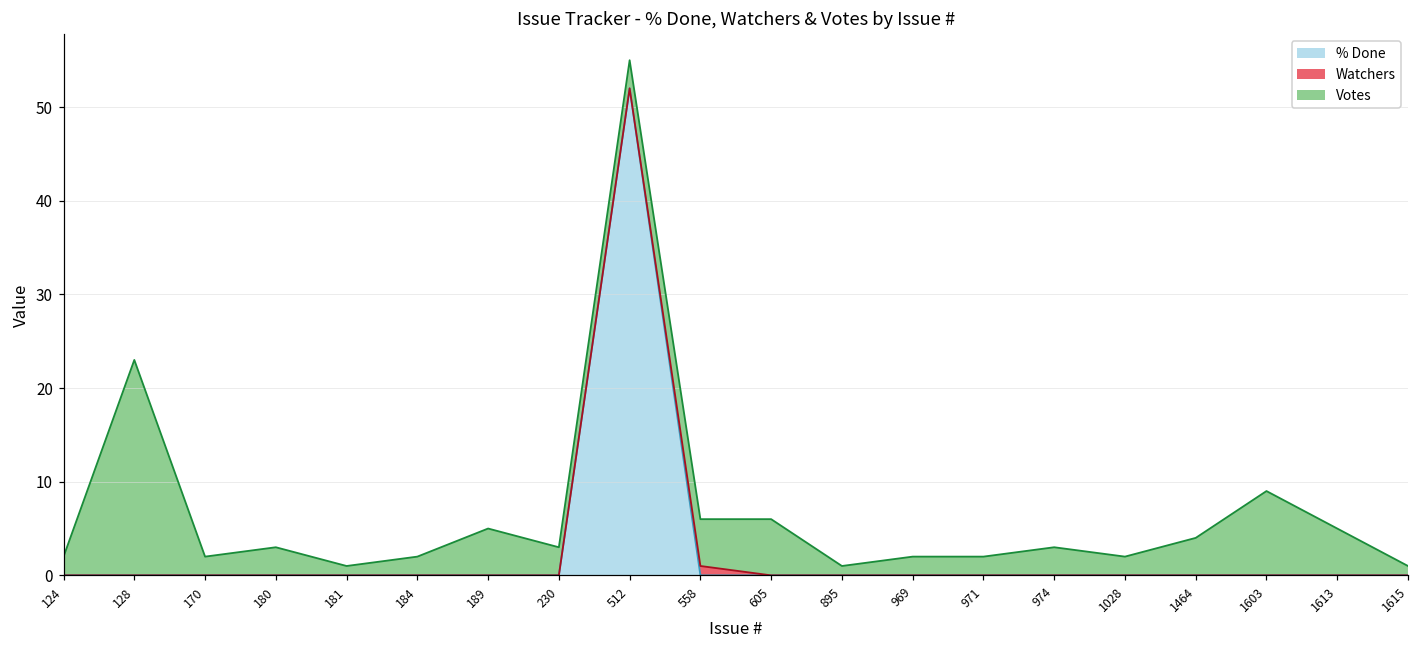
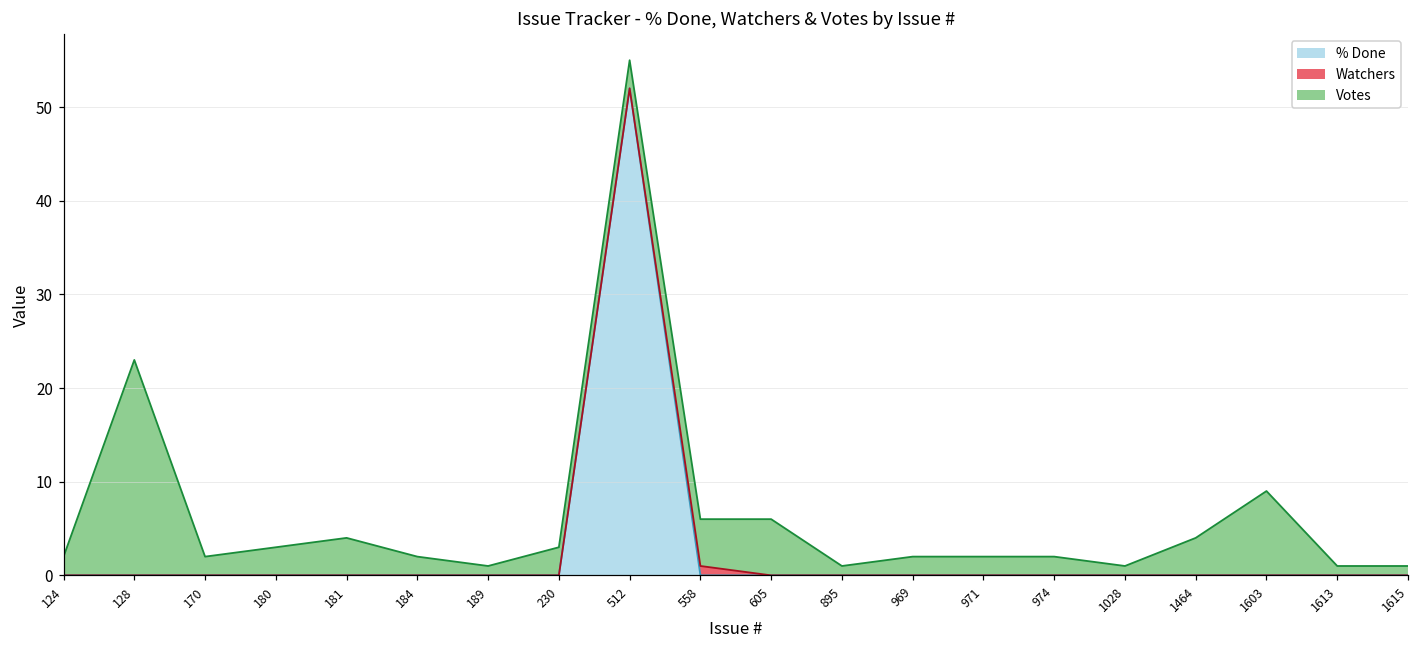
Votes, 181: 1 -> 4
Votes, 189: 5 -> 1
Votes, 974: 3 -> 2
Votes, 1028: 2 -> 1
Votes, 1613: 5 -> 1
